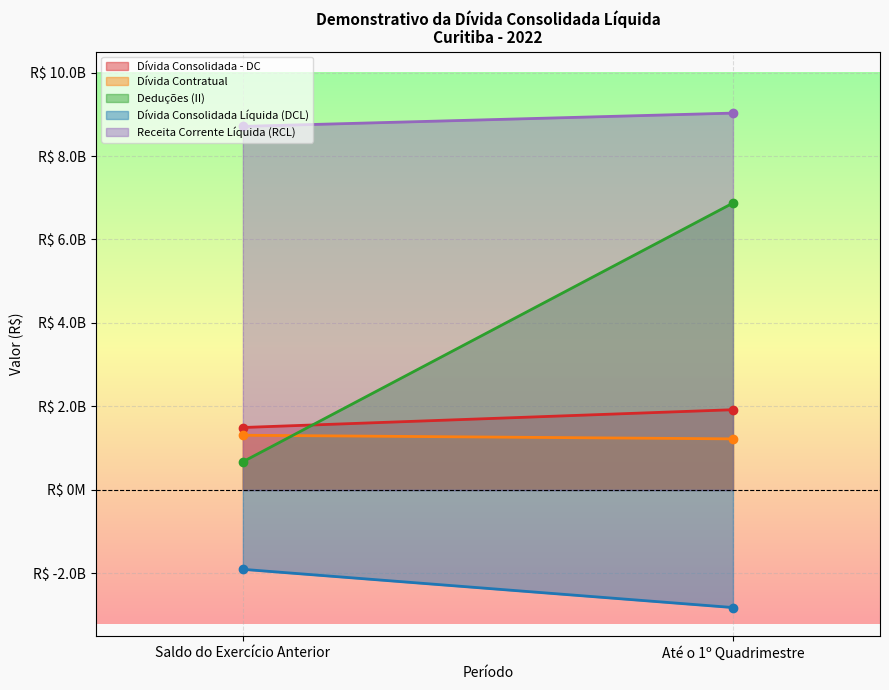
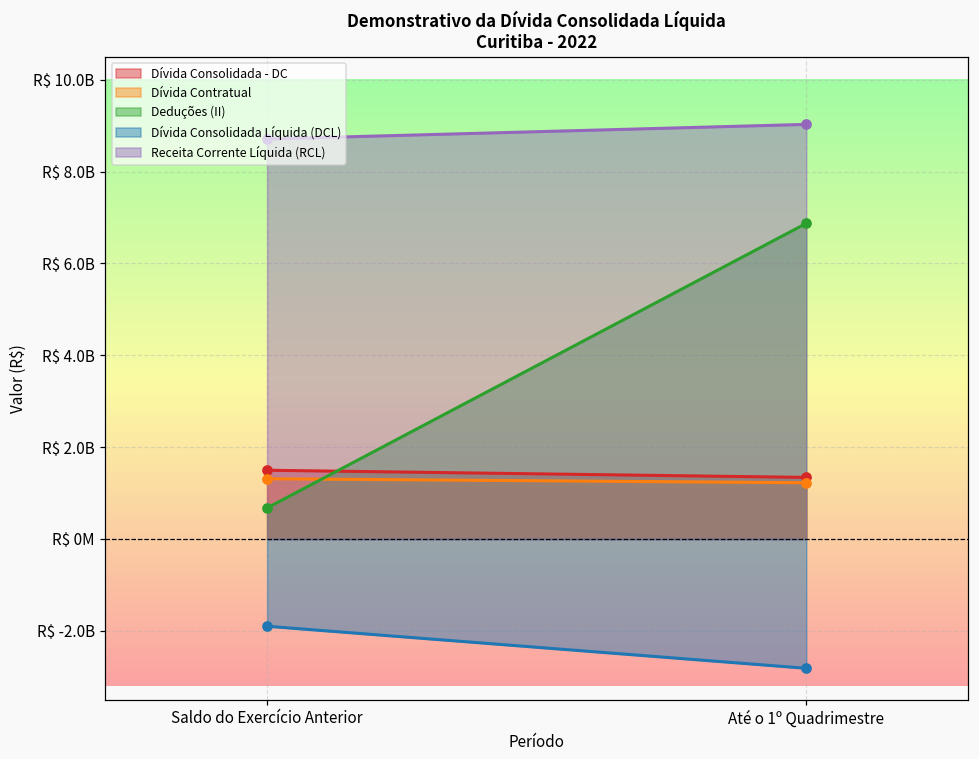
Dívida Consolidada - DC, Até o 1º Quadrimestre: R$ 1900000000 -> R$ 1300000000
